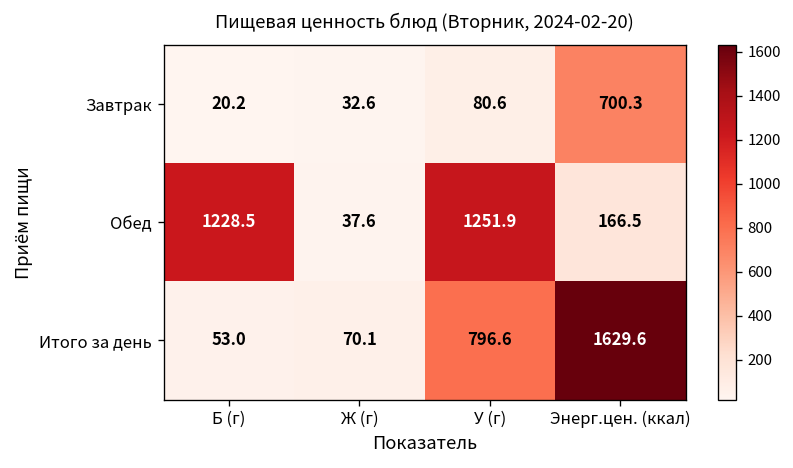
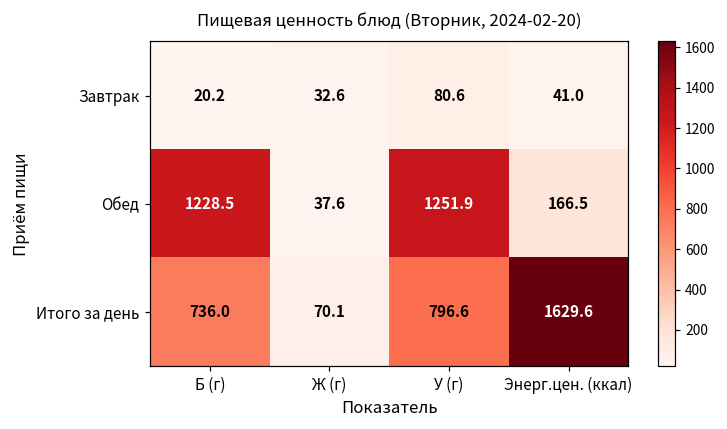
Завтрак, Энерг.цен. (ккал): 700.3 -> 41.0
Итого за день, Б (г): 53.0 -> 736.0
